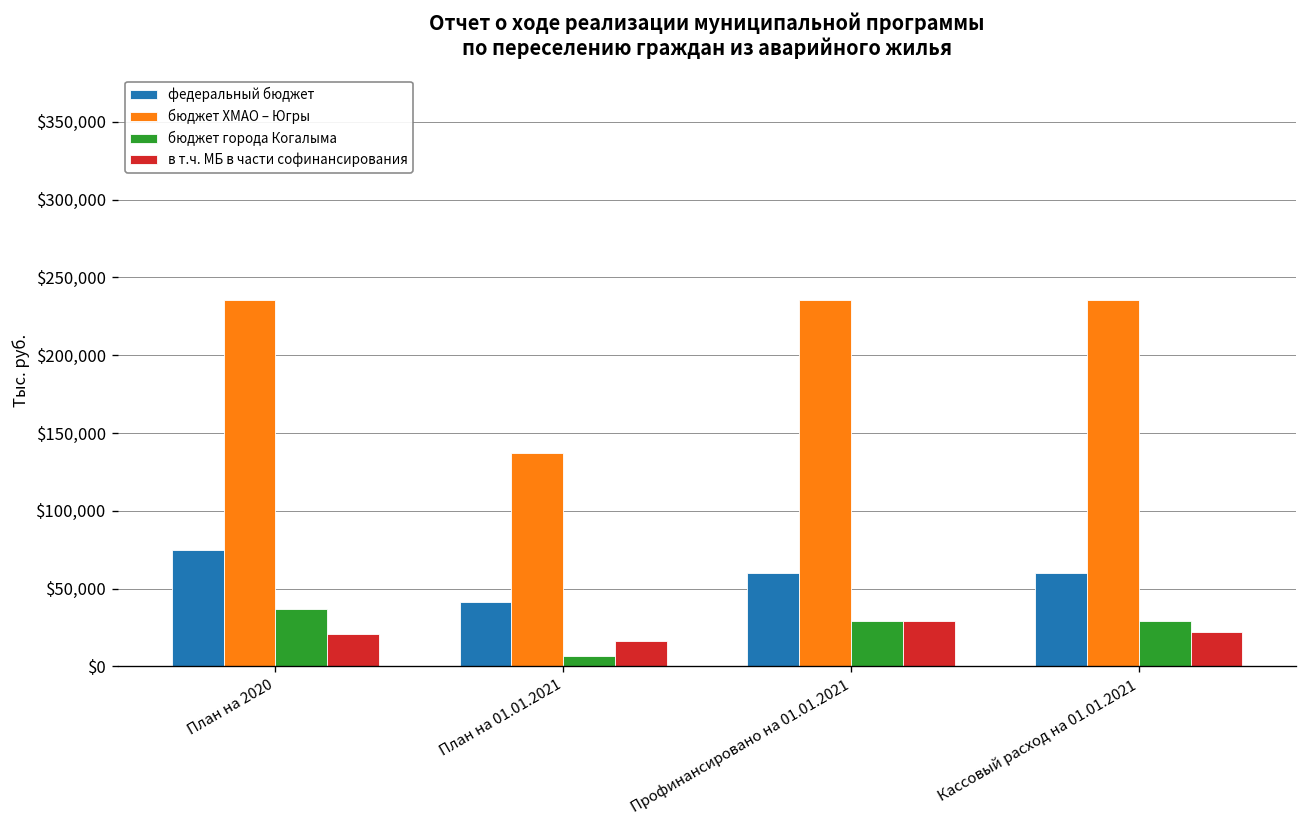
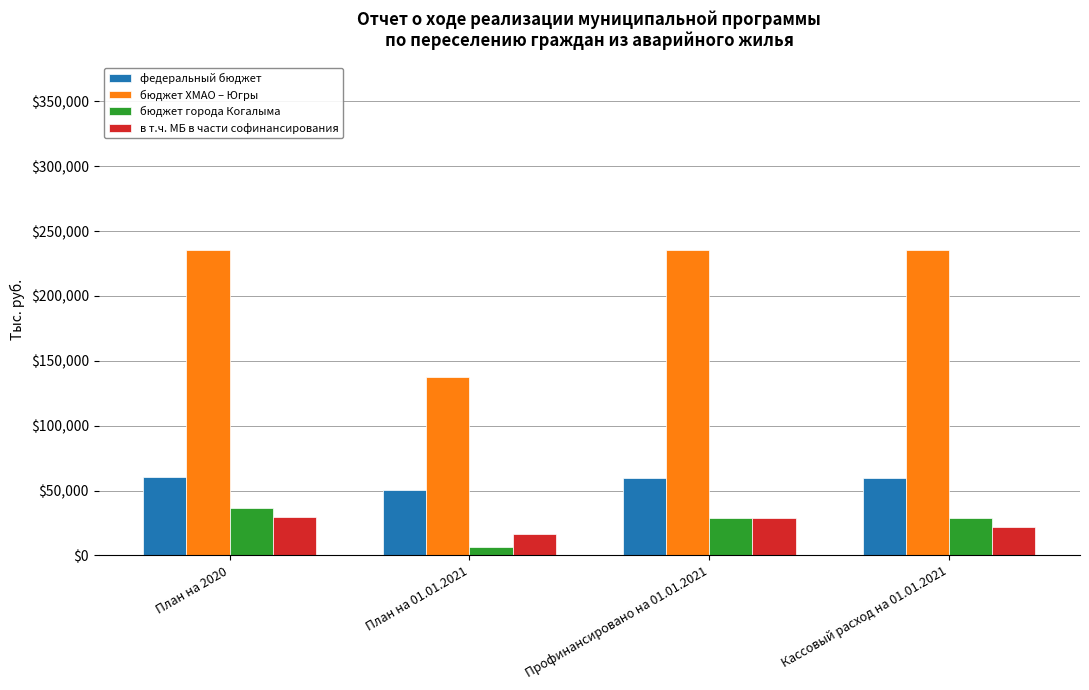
федеральный бюджет, План на 2020: $75,000 -> $60,000
в т.ч. МБ в части софинансирования, План на 2020: $21,000 -> $29,000
федеральный бюджет, План на 01.01.2021: $42,000 -> $50,000
